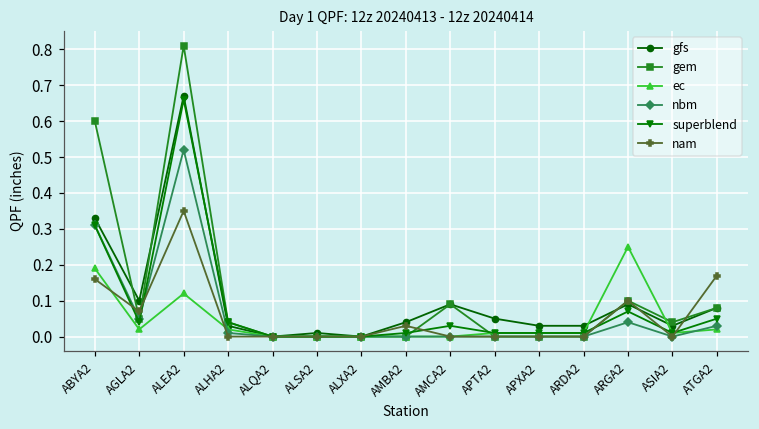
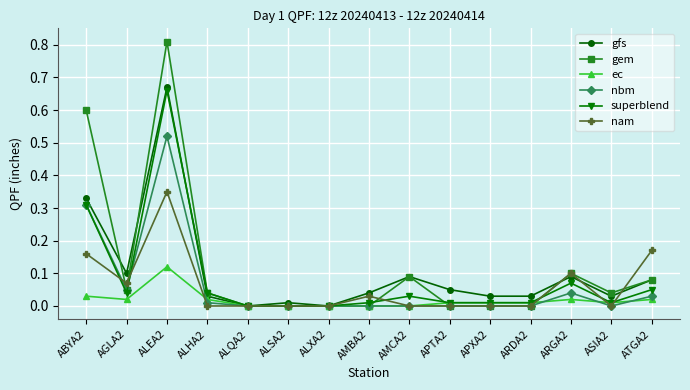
ec, ABYA2: 0.19 -> 0.03
ec, ARGA2: 0.25 -> 0.02
